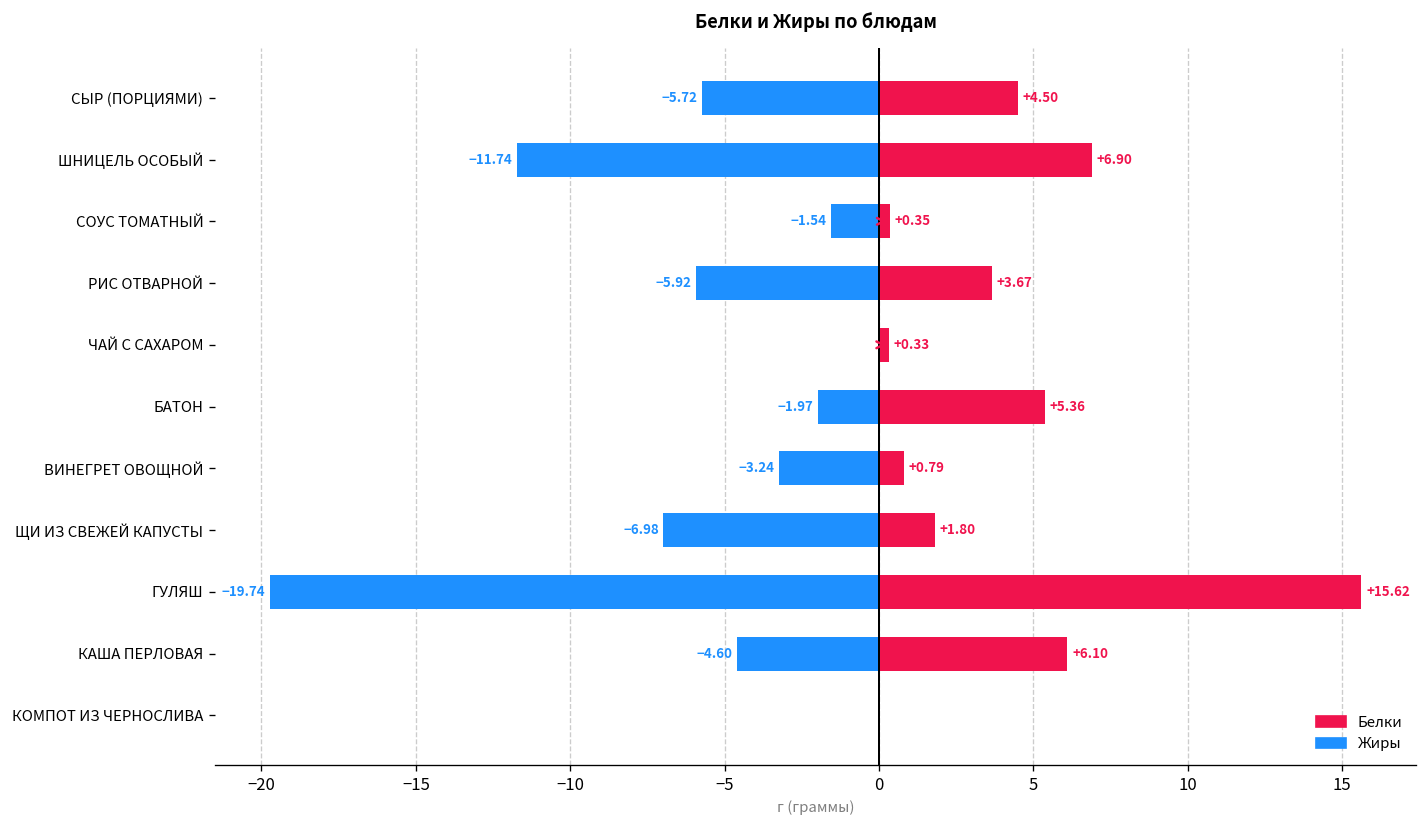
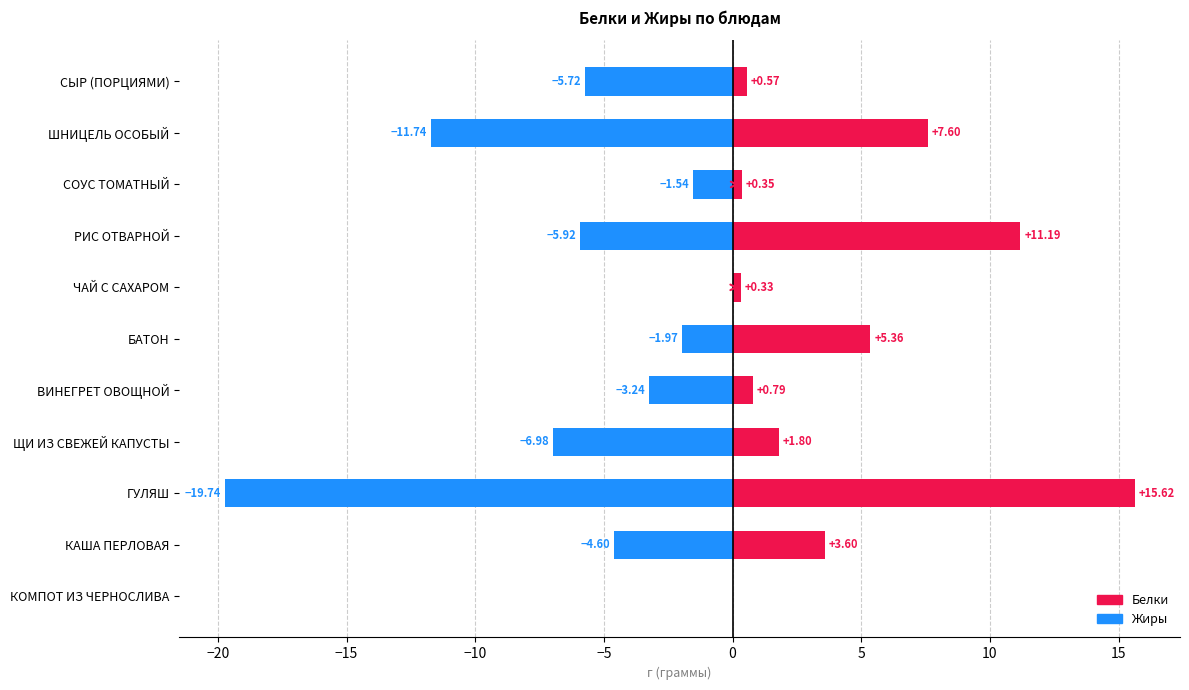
Белки, СЫР (ПОРЦИЯМИ): +4.50 -> +0.57
Белки, ШНИЦЕЛЬ ОСОБЫЙ: +6.90 -> +7.60
Белки, РИС ОТВАРНОЙ: +3.67 -> +11.19
Белки, КАША ПЕРЛОВАЯ: +6.10 -> +3.60
